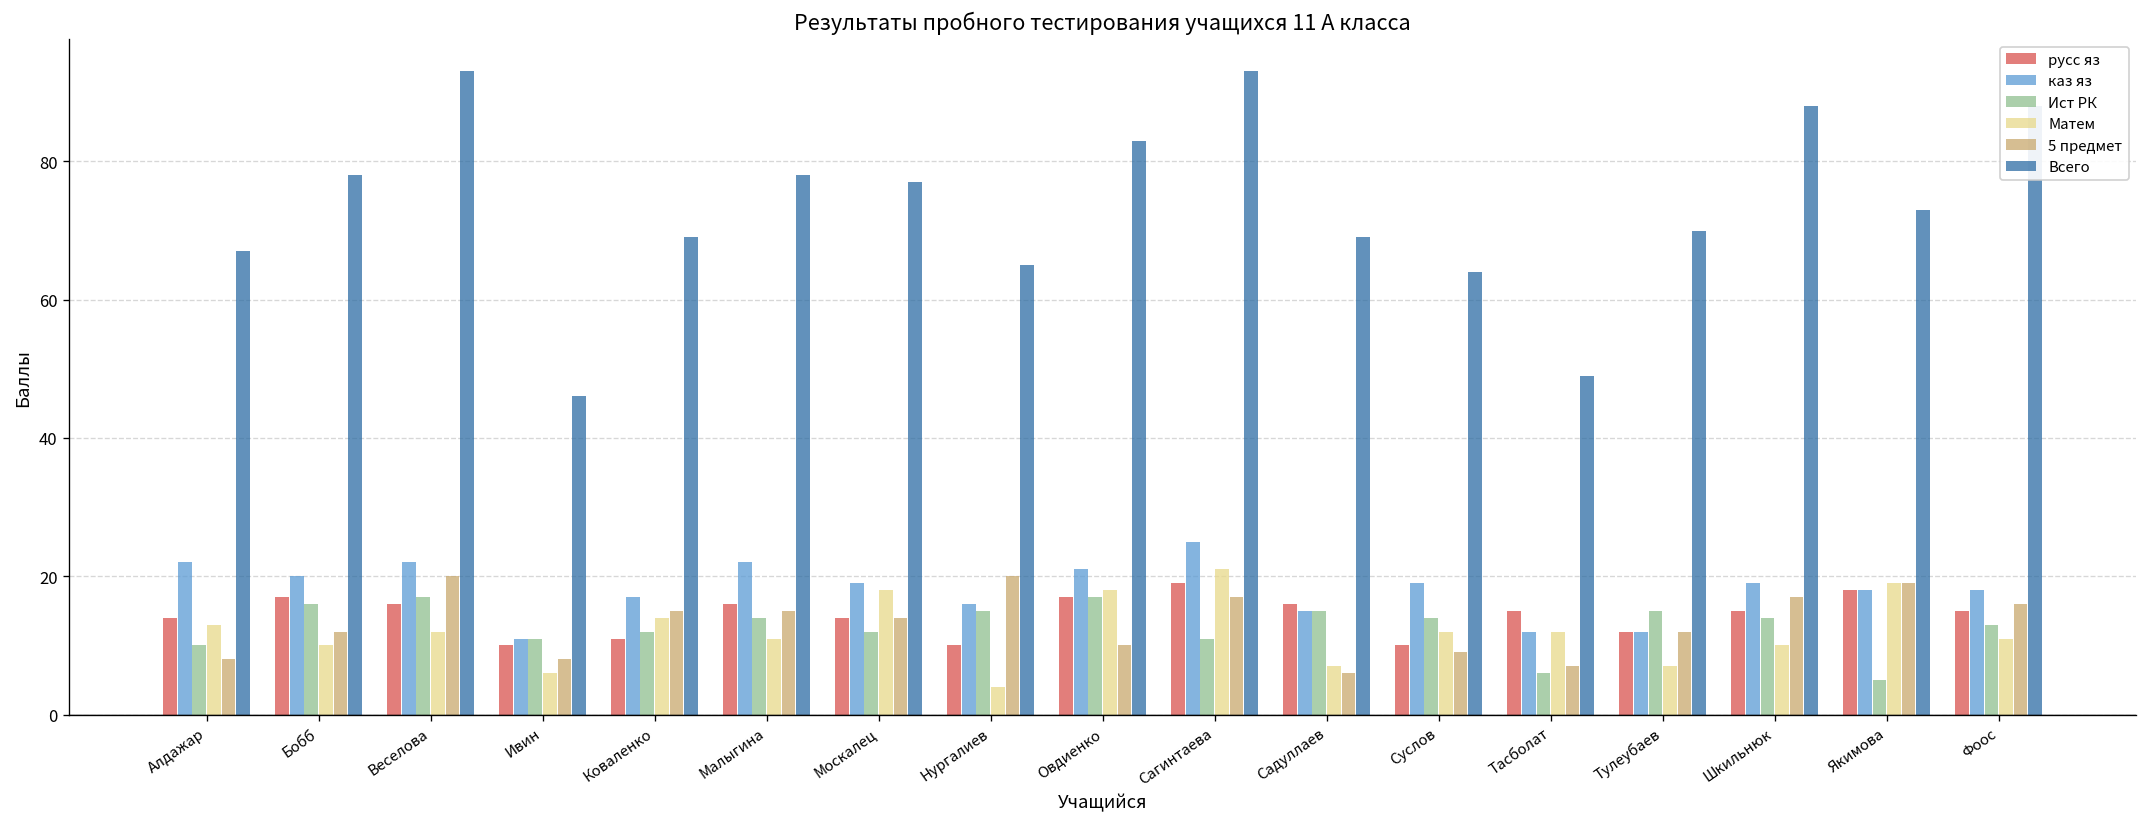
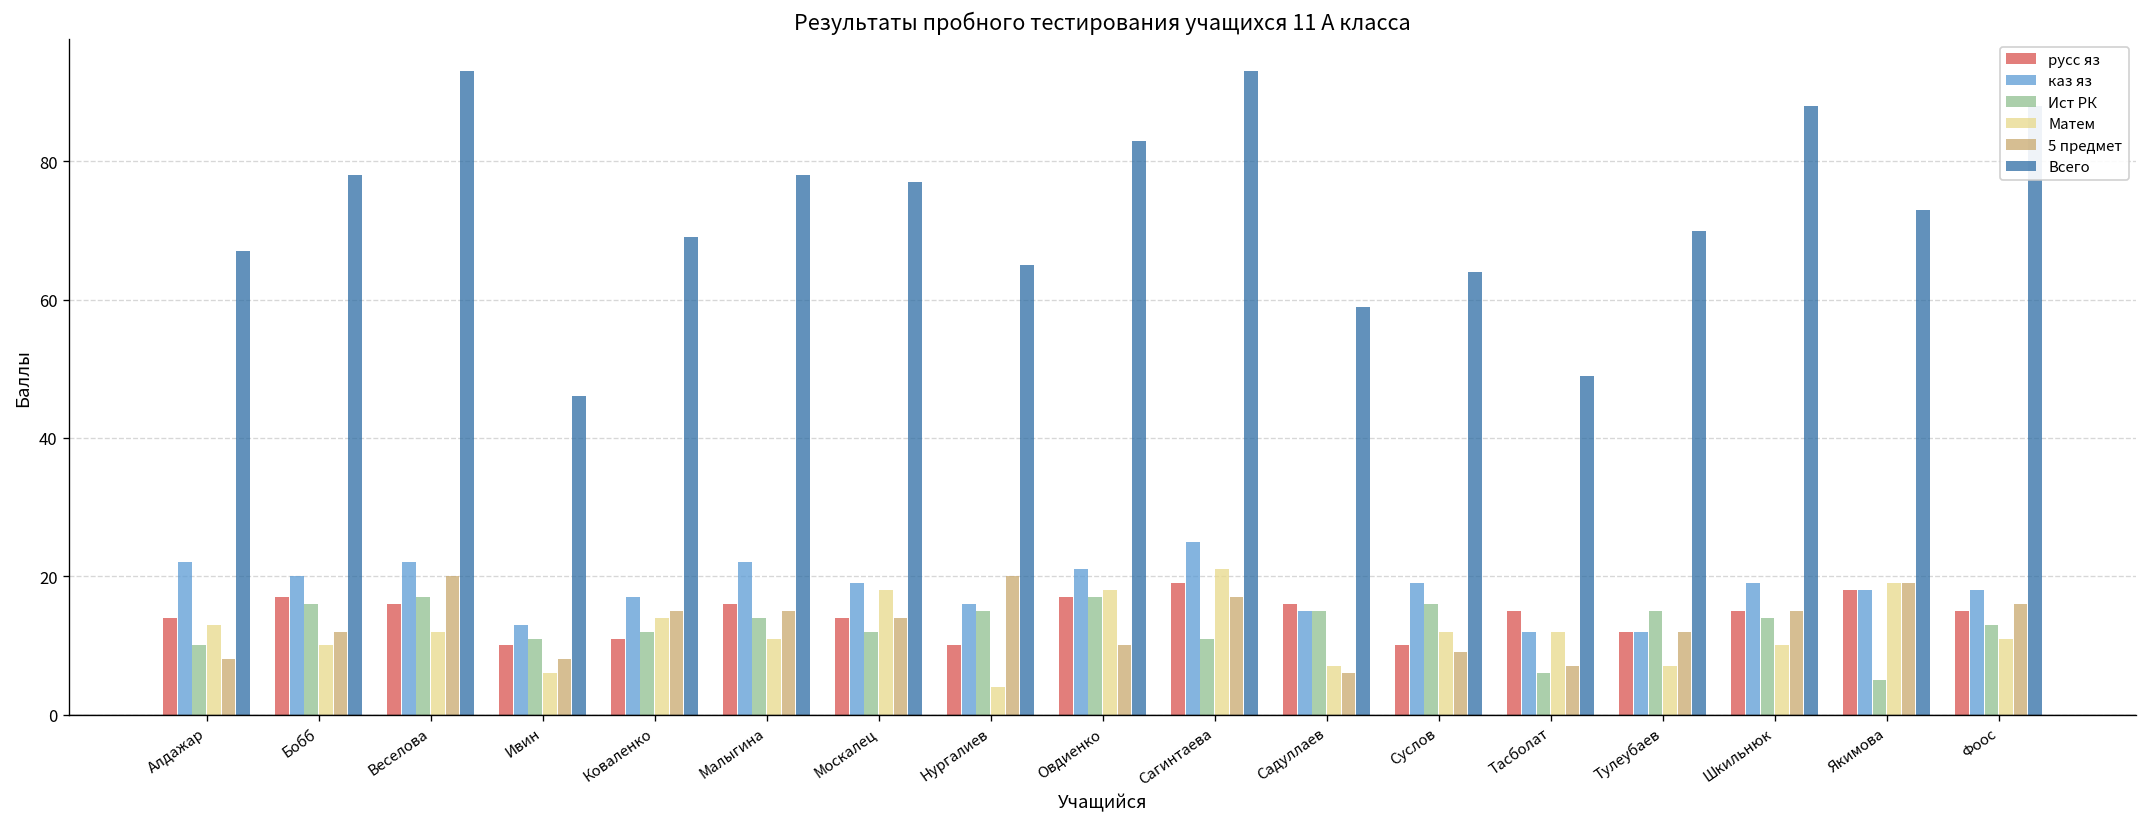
каз яз, Ивин: 11 -> 13
Всего, Садуллаев: 69 -> 59
Ист РК, Суслов: 14 -> 16
5 предмет, Шкильнюк: 17 -> 15
